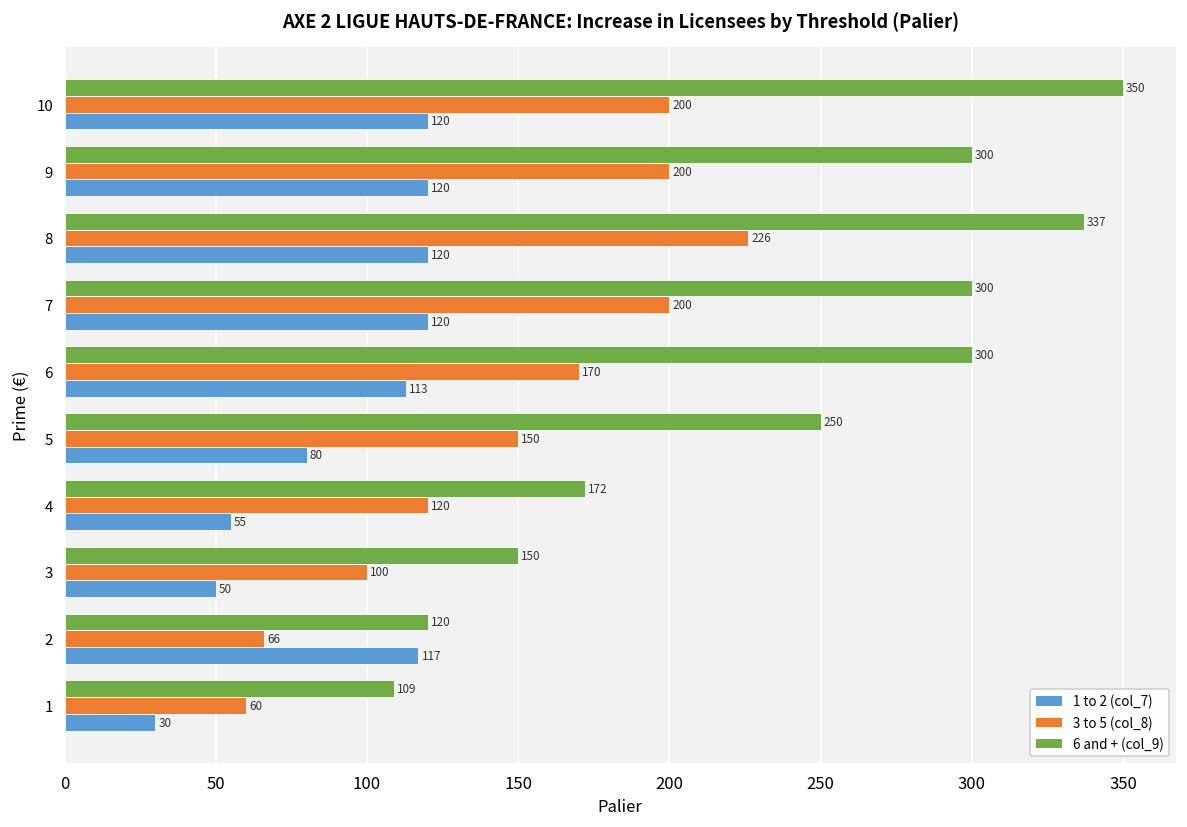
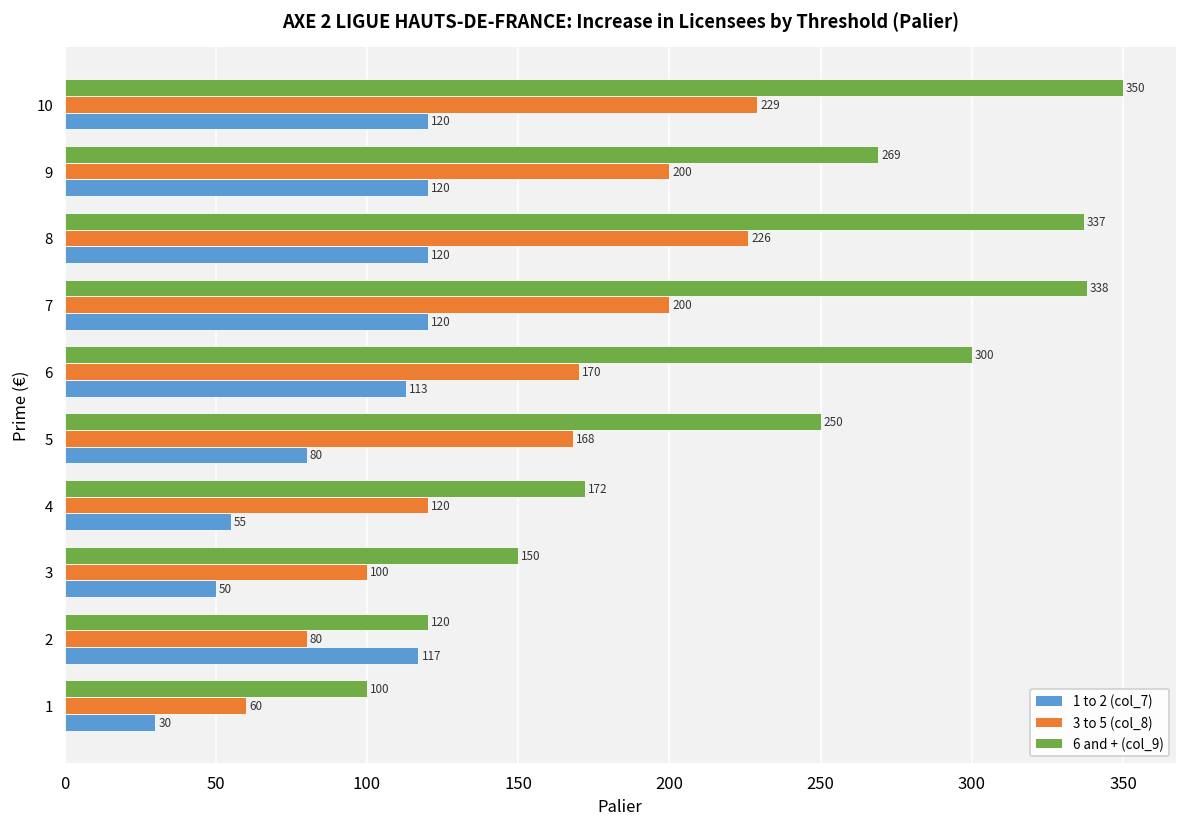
3 to 5 (col_8), 10: 200 -> 229
6 and + (col_9), 9: 300 -> 269
6 and + (col_9), 7: 300 -> 338
3 to 5 (col_8), 5: 150 -> 168
3 to 5 (col_8), 2: 66 -> 80
6 and + (col_9), 1: 109 -> 100
